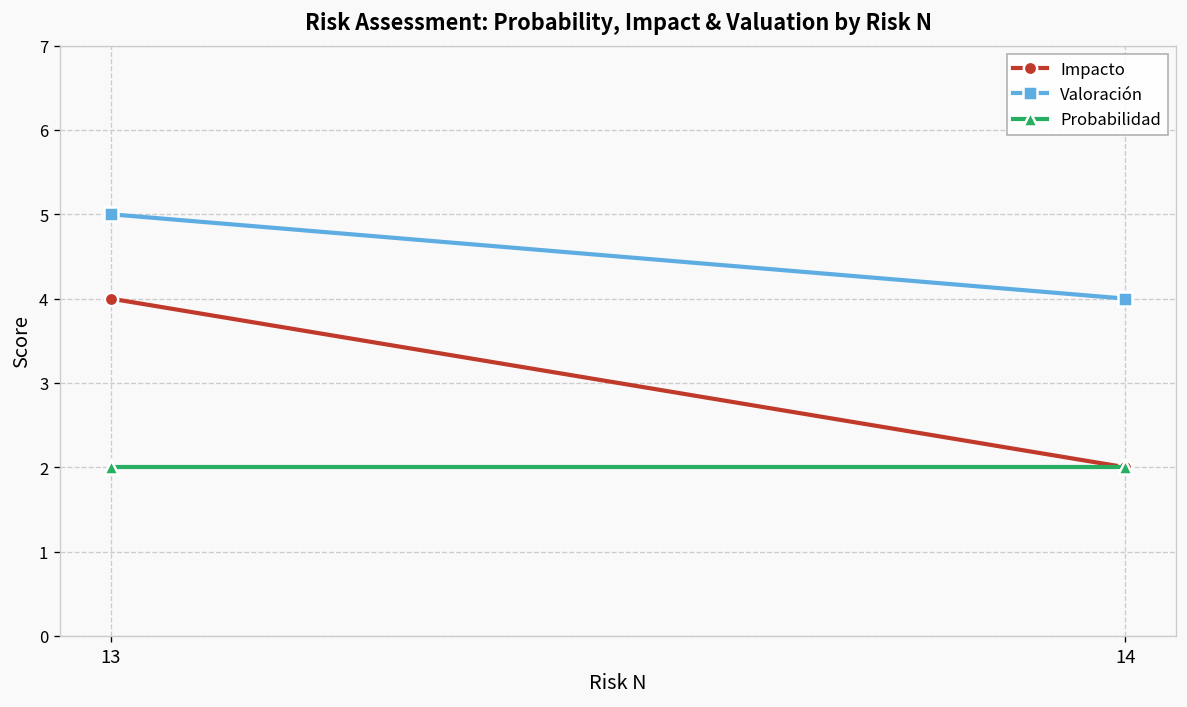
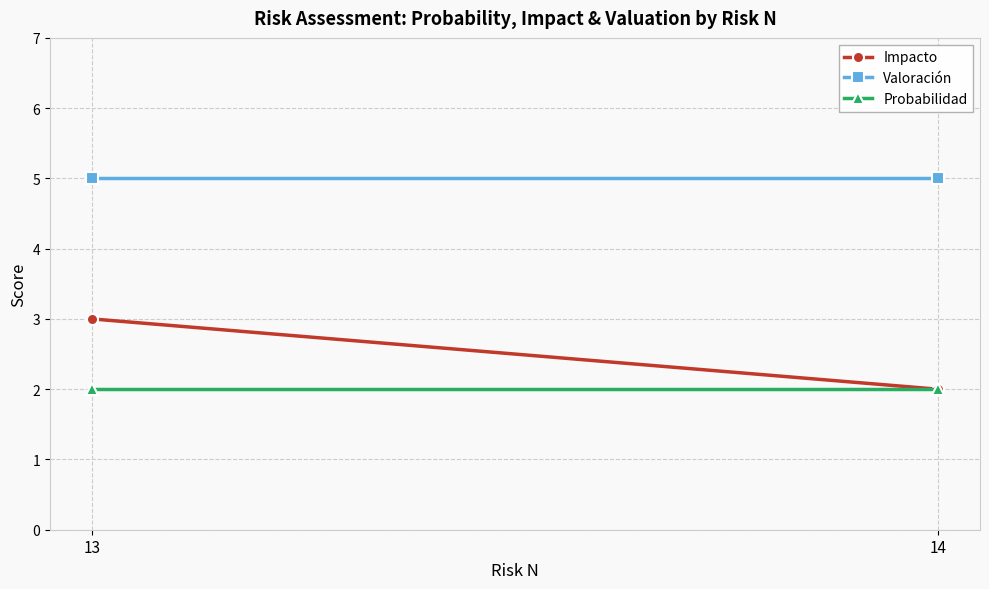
Impacto, 13: 4 -> 3
Valoración, 14: 4 -> 5
